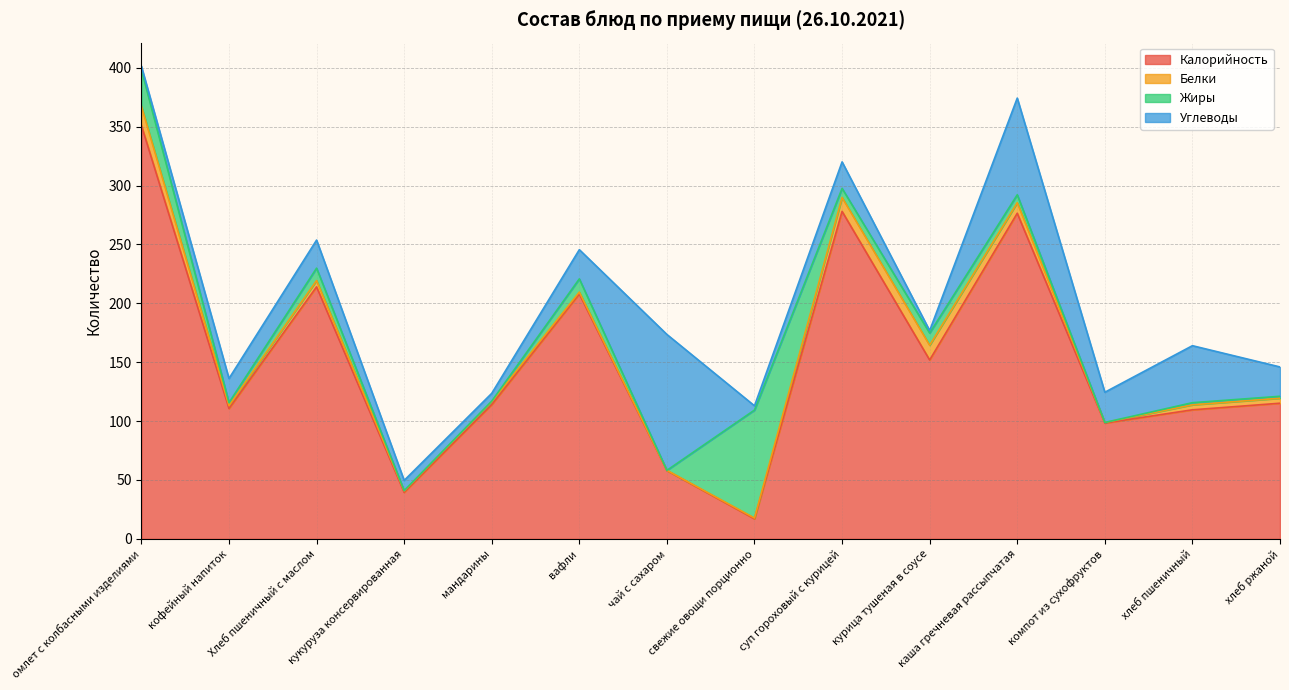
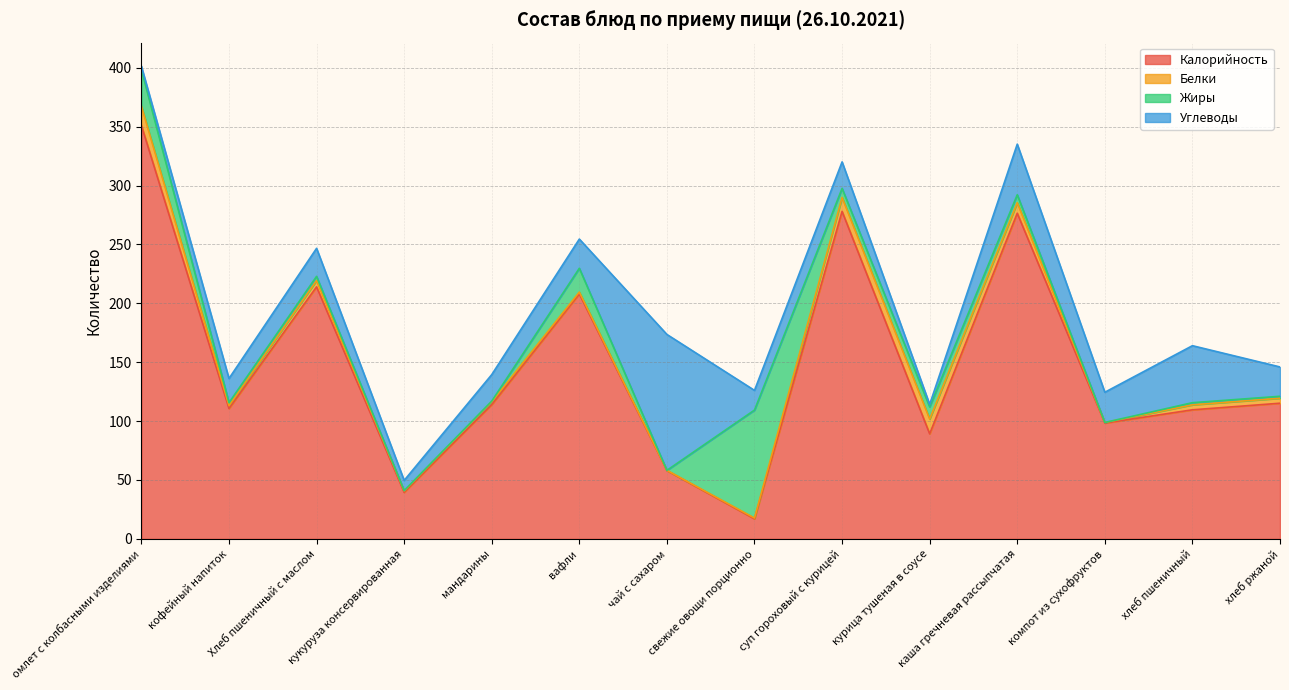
Жиры, Хлеб пшеничный с маслом: 11 -> 4
Углеводы, мандарины: 7 -> 23
Жиры, вафли: 11 -> 20
Углеводы, свежие овощи порционно: 4 -> 17
Калорийность, курица тушеная в соусе: 152 -> 89
Углеводы, каша гречневая рассыпчатая: 82 -> 43
